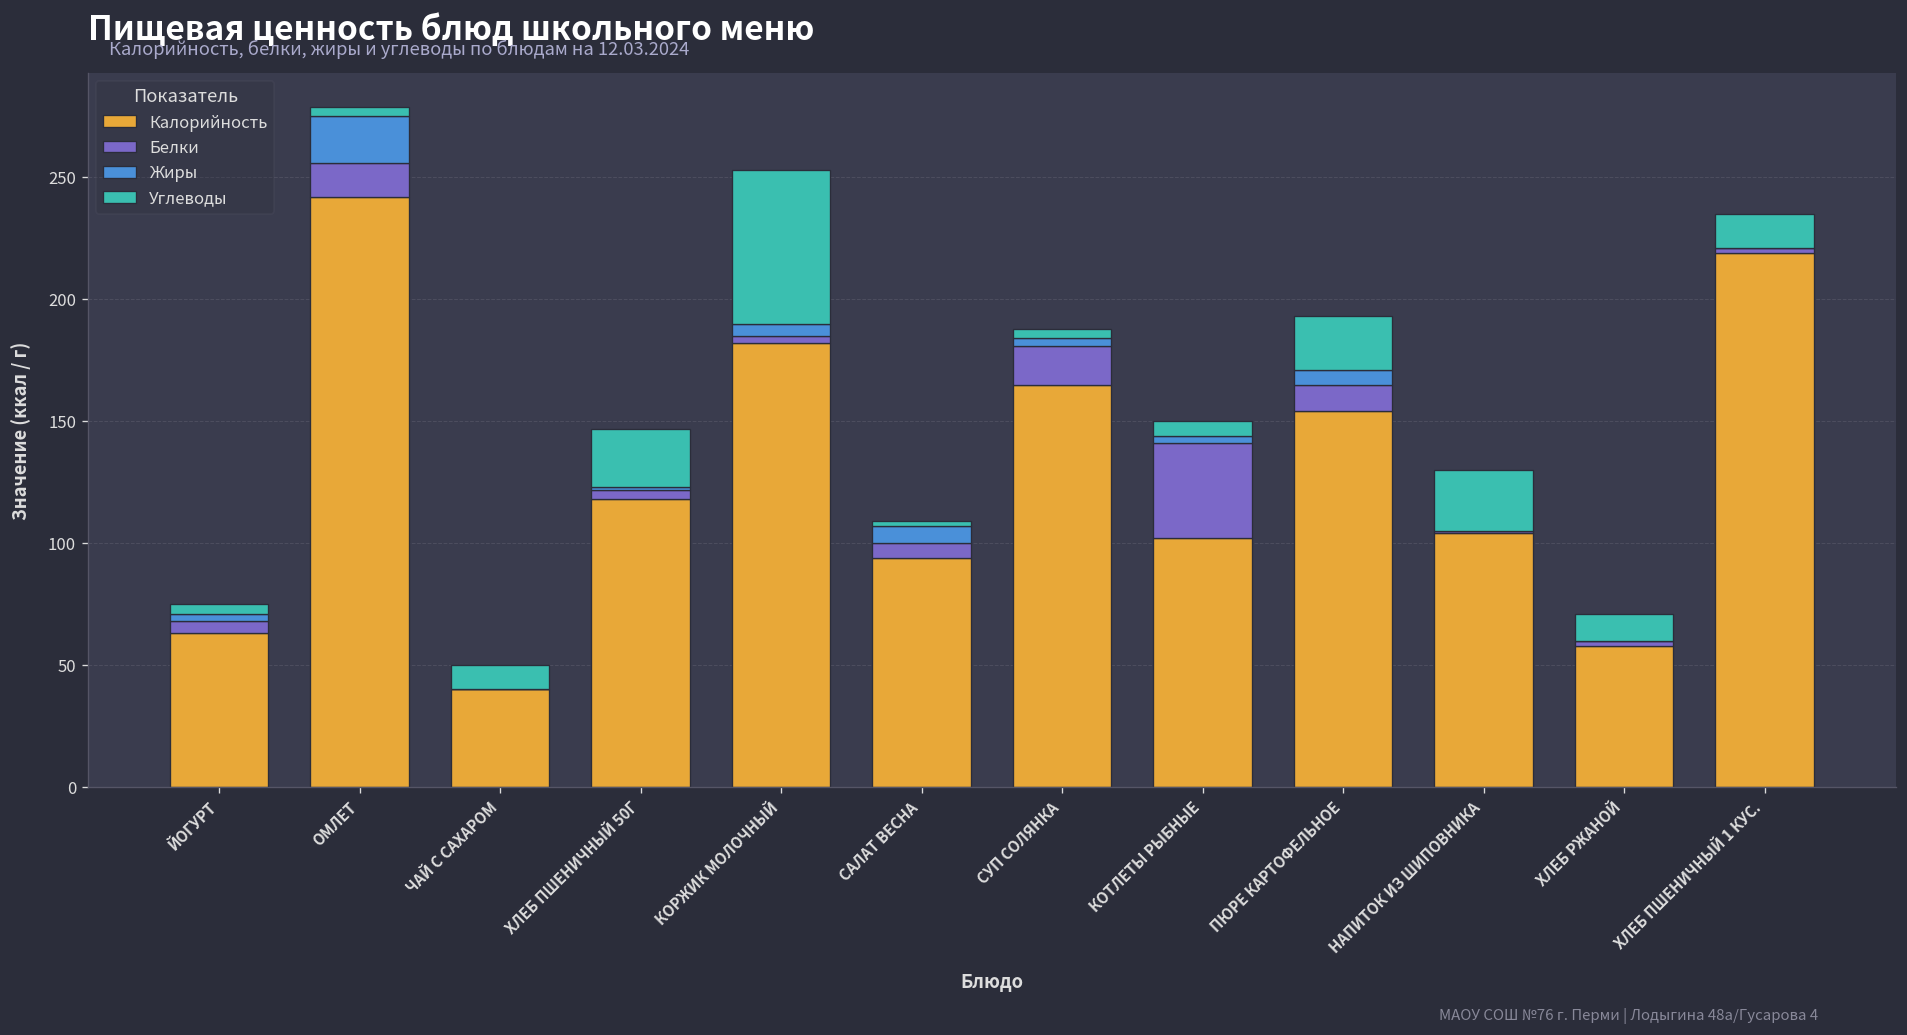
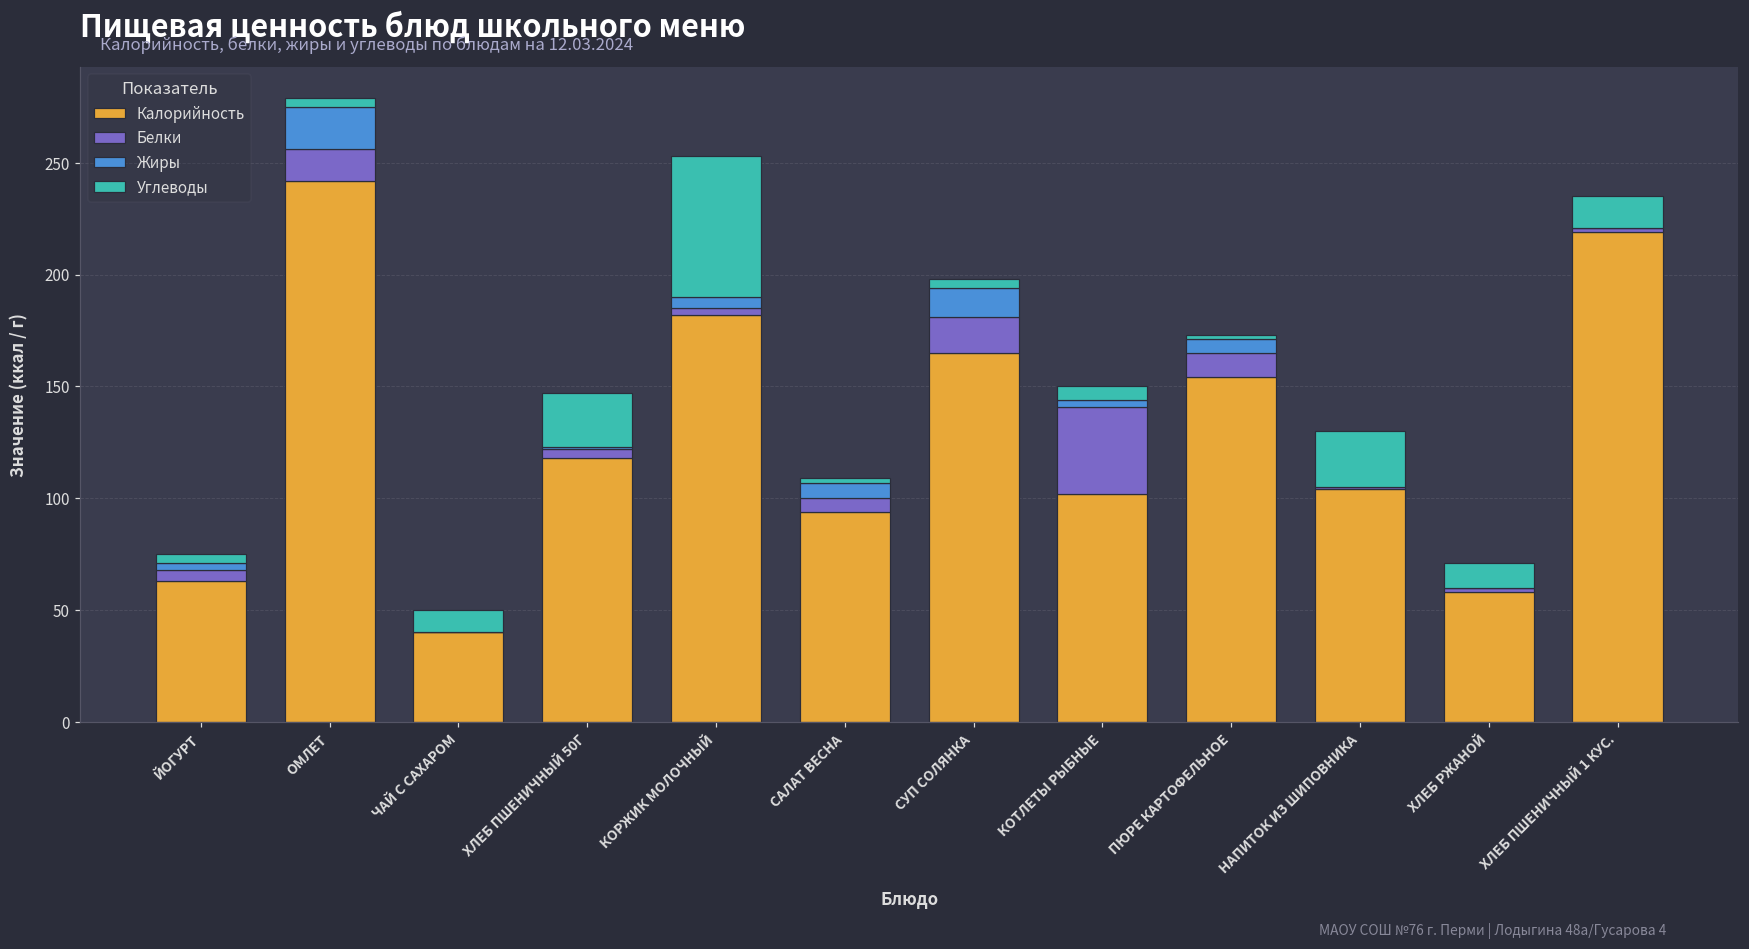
Жиры, СУП СОЛЯНКА: 3 -> 13
Углеводы, ПЮРЕ КАРТОФЕЛЬНОЕ: 22 -> 2
